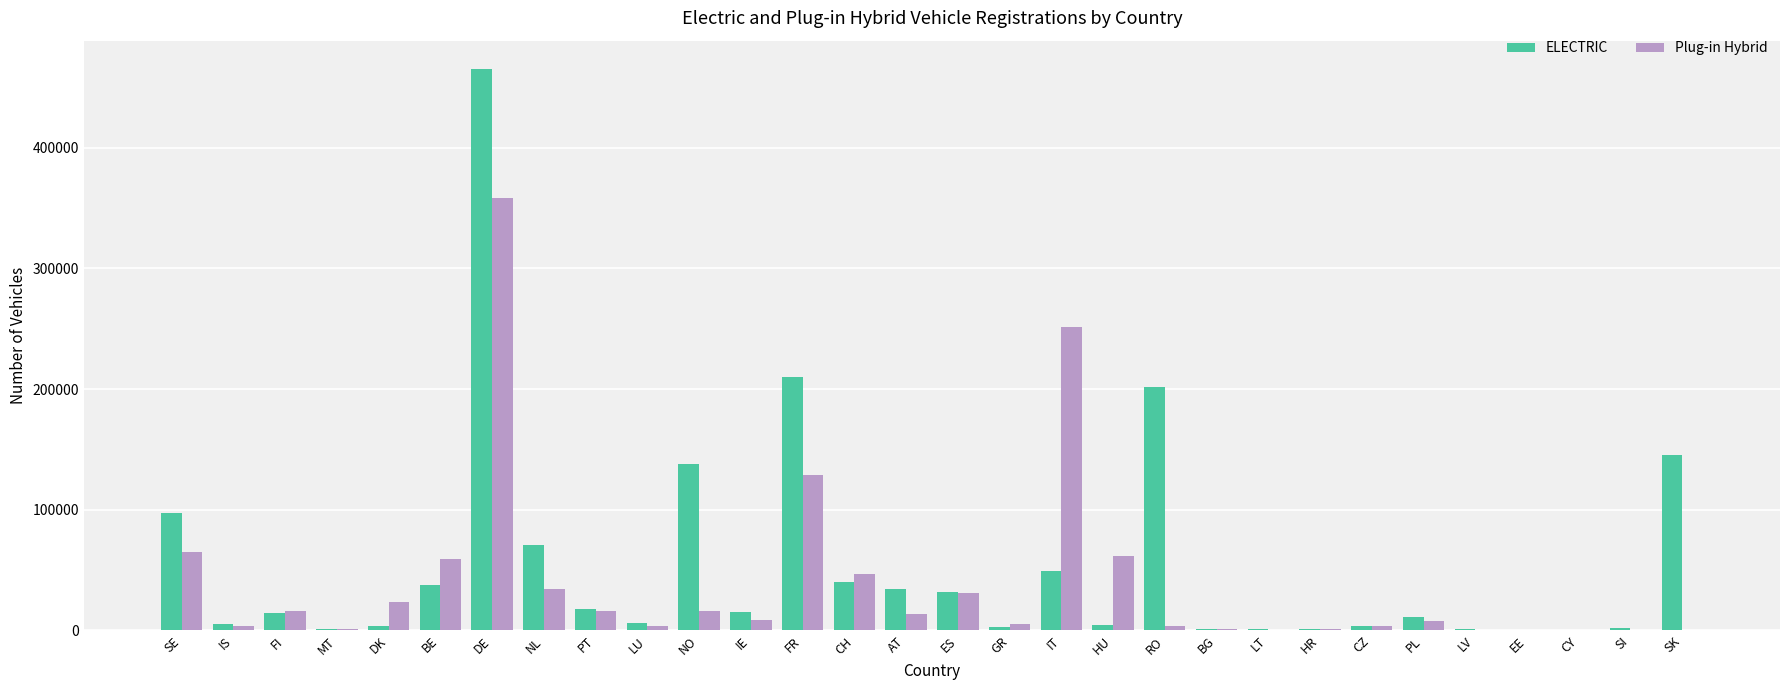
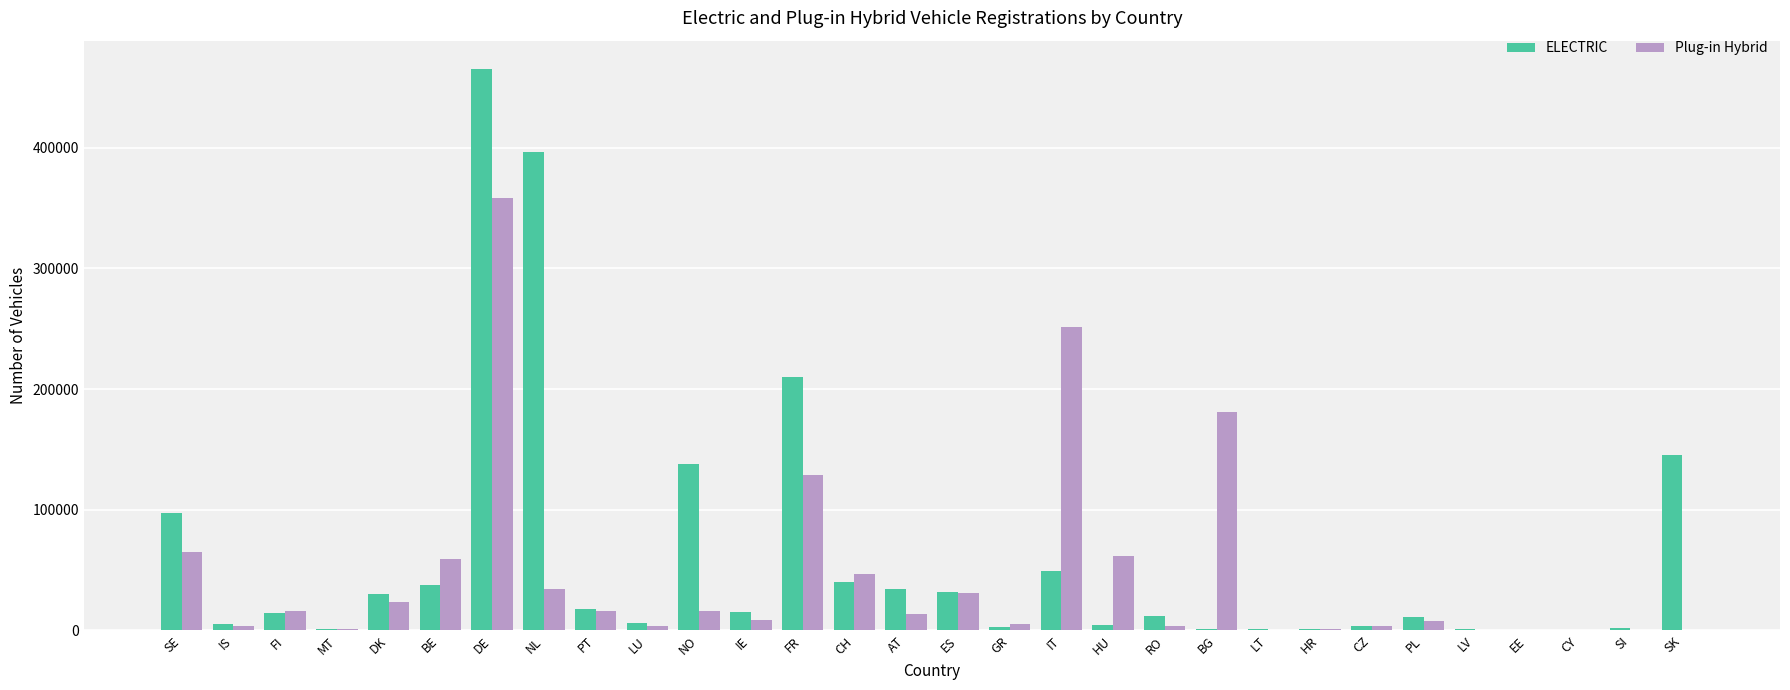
ELECTRIC, DK: 4000 -> 30000
ELECTRIC, NL: 71000 -> 396000
ELECTRIC, RO: 202000 -> 12000
Plug-in Hybrid, BG: 1000 -> 181000
